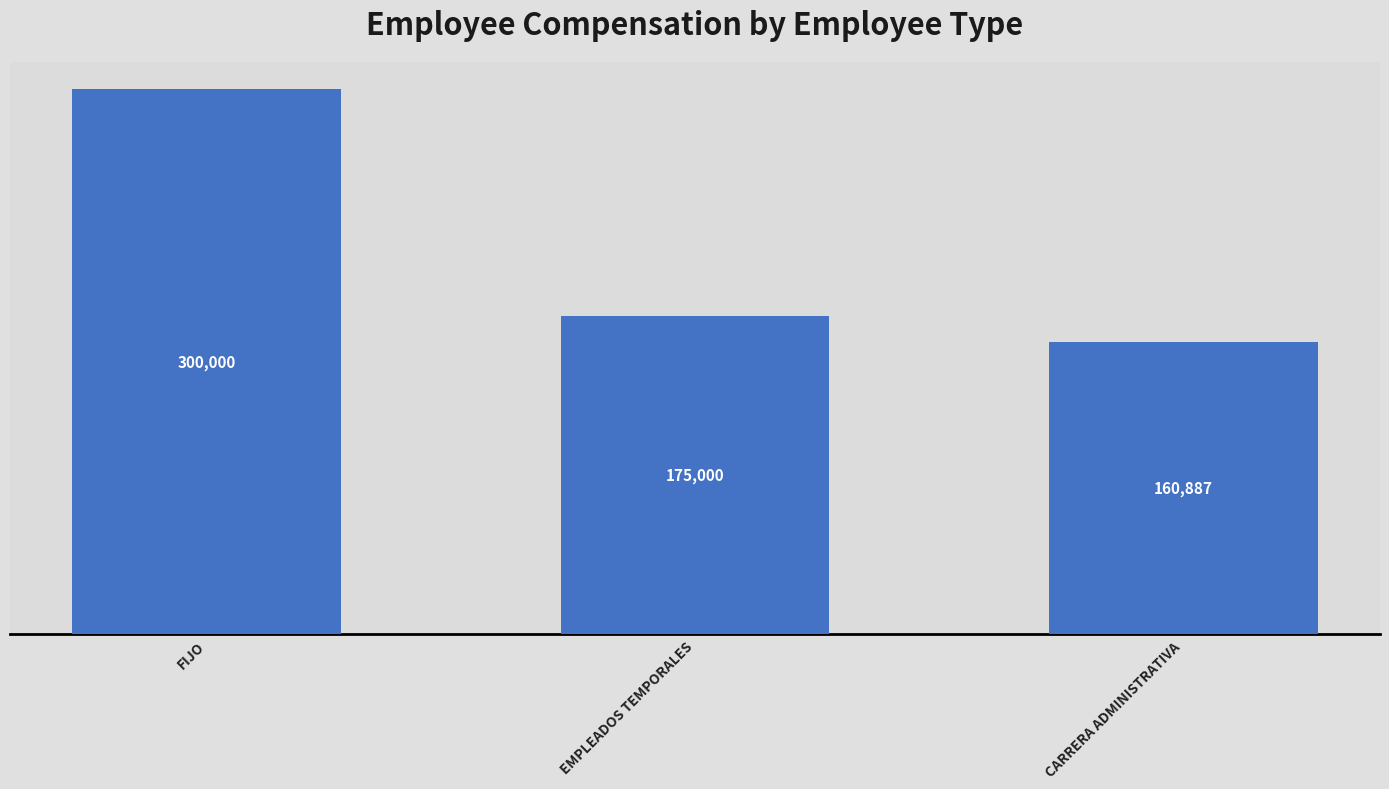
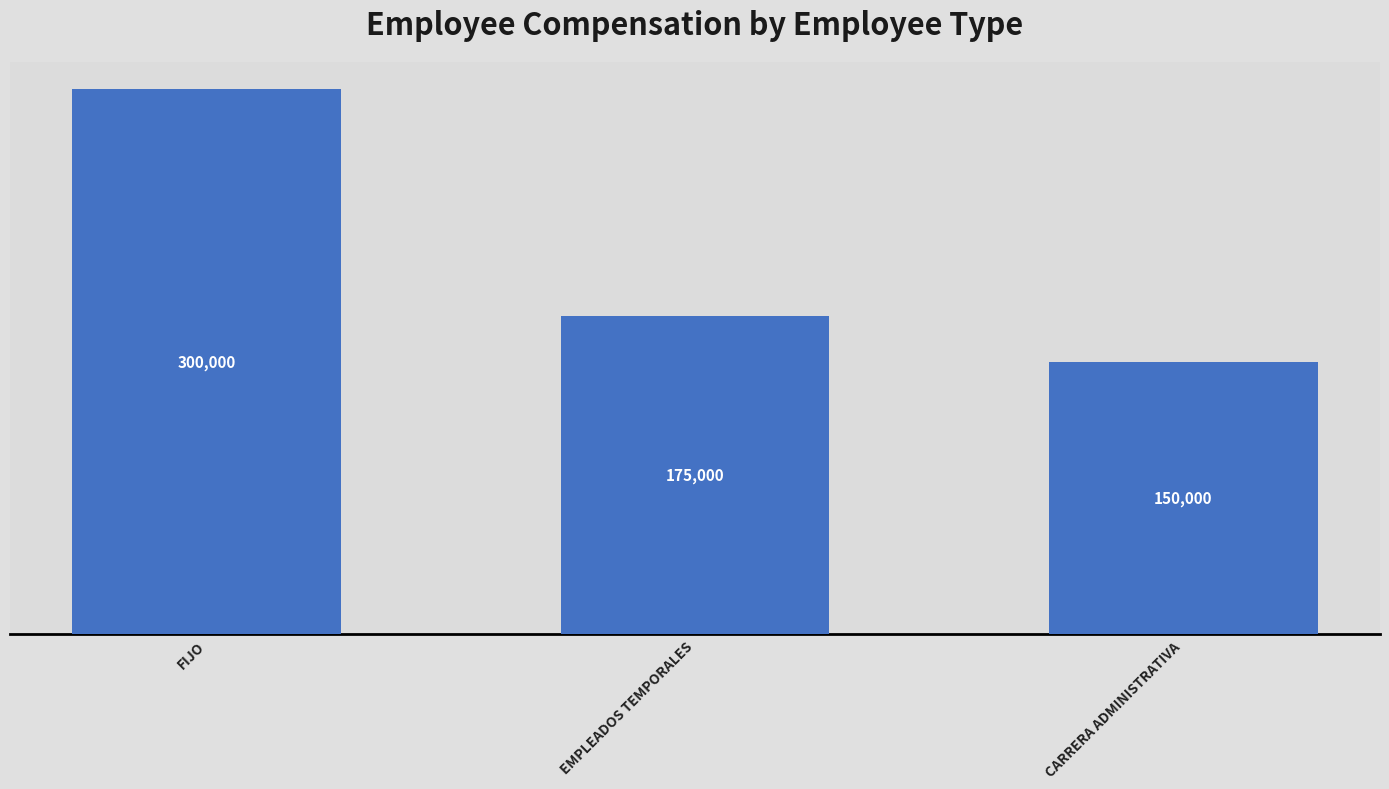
CARRERA ADMINISTRATIVA: 160,887 -> 150,000
